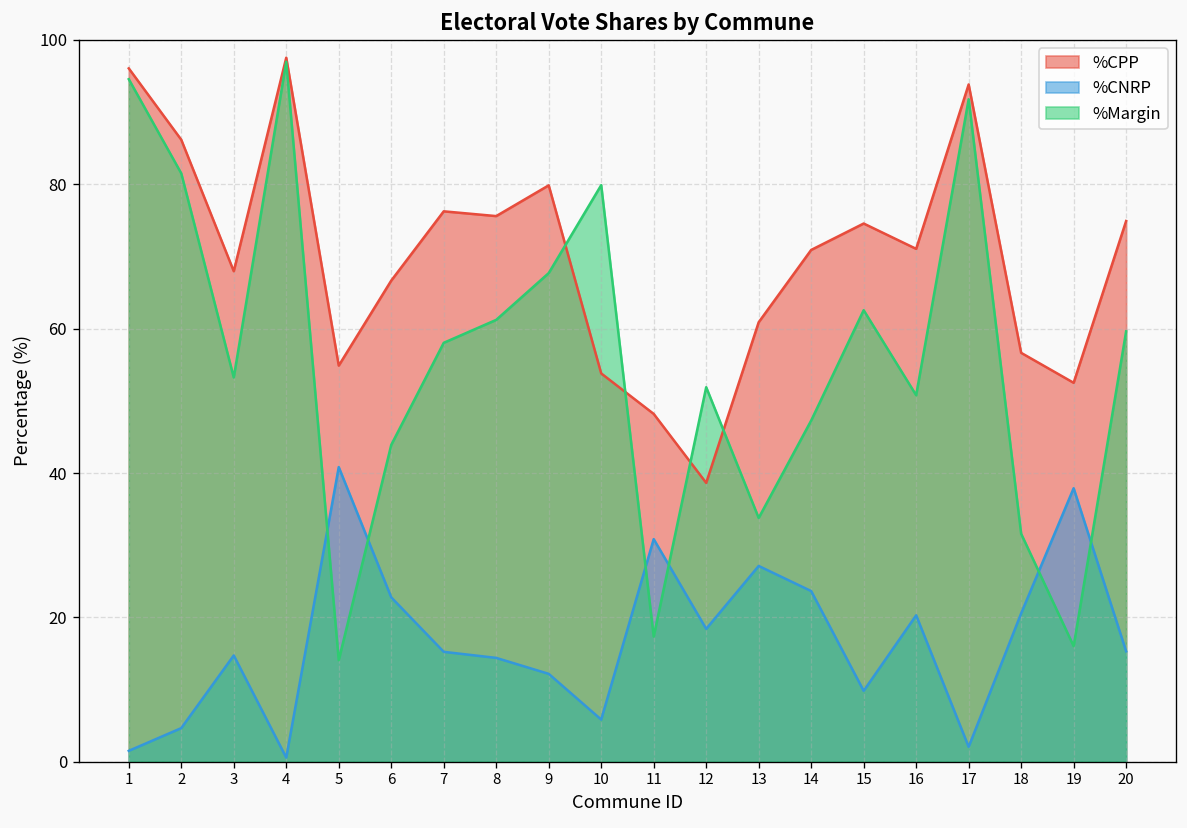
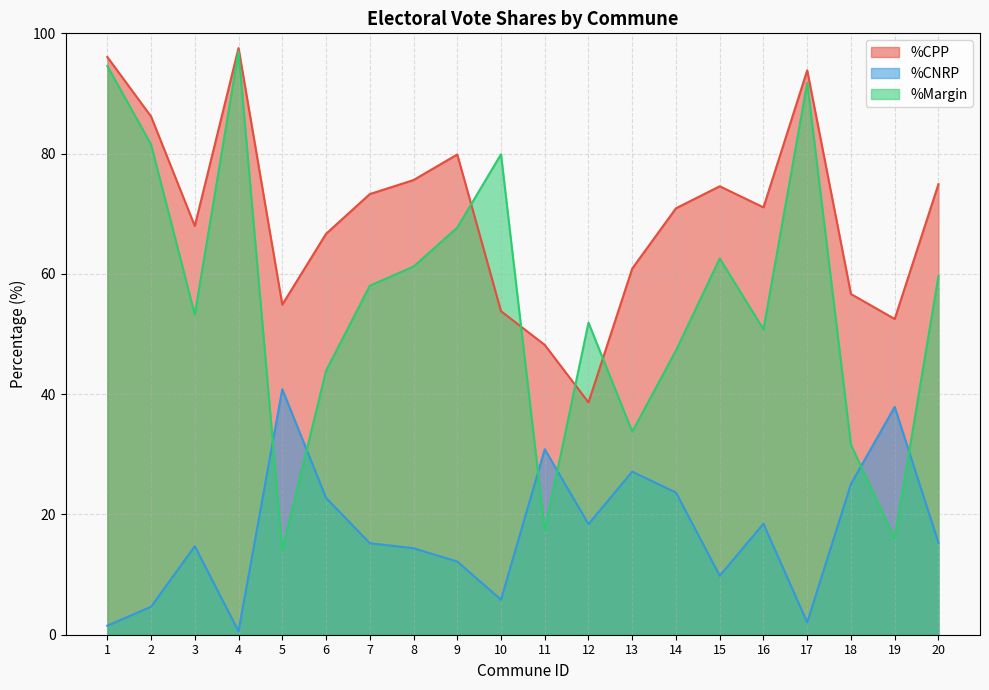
%CPP, 7: 76 -> 73
%CNRP, 16: 20 -> 18
%CNRP, 18: 21 -> 25
